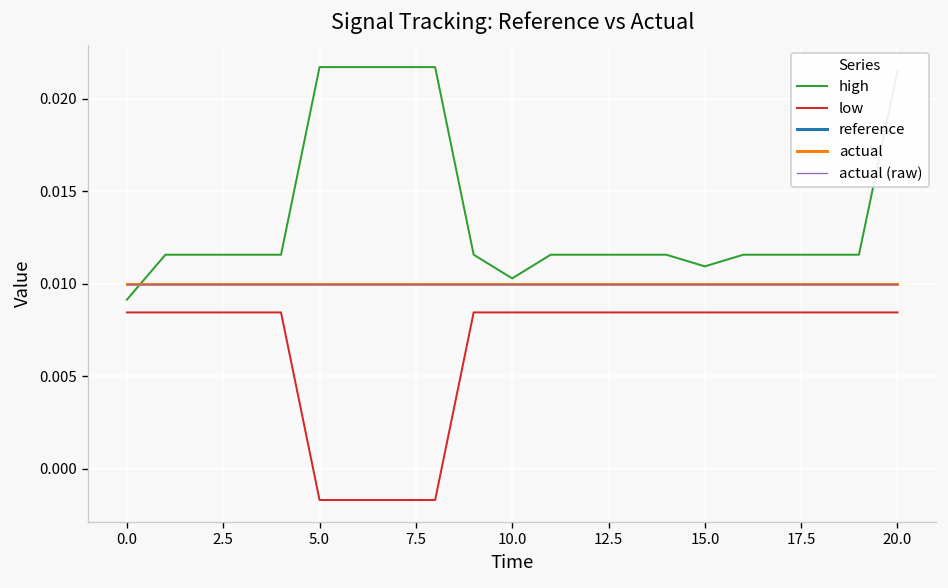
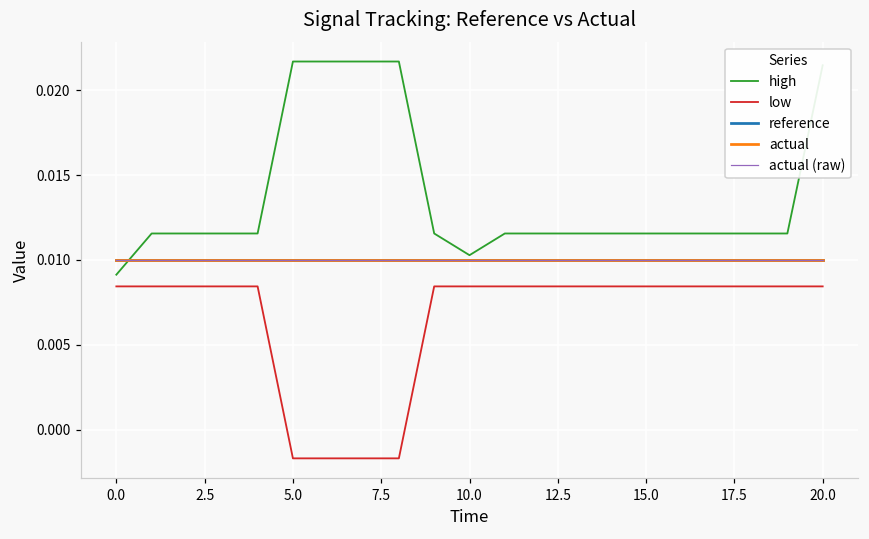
high, 15.0: 0.0109 -> 0.0116
